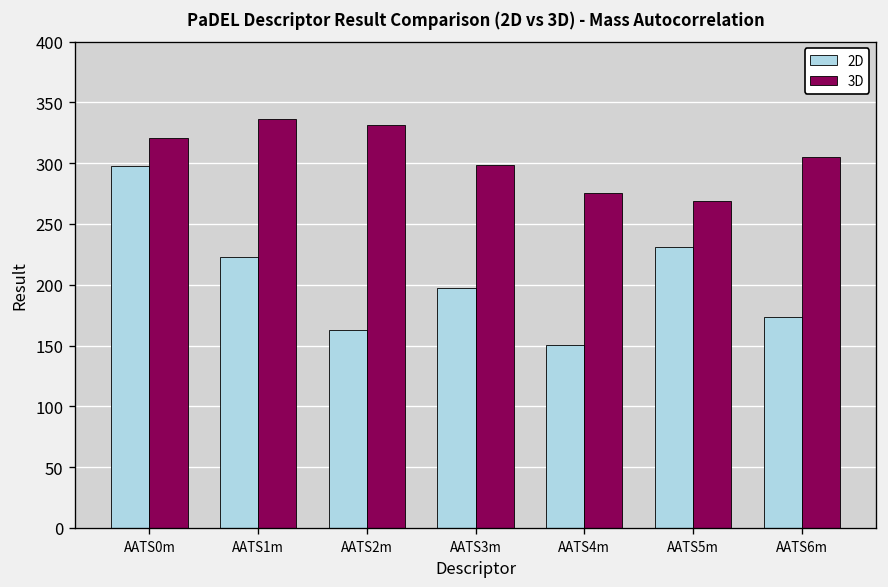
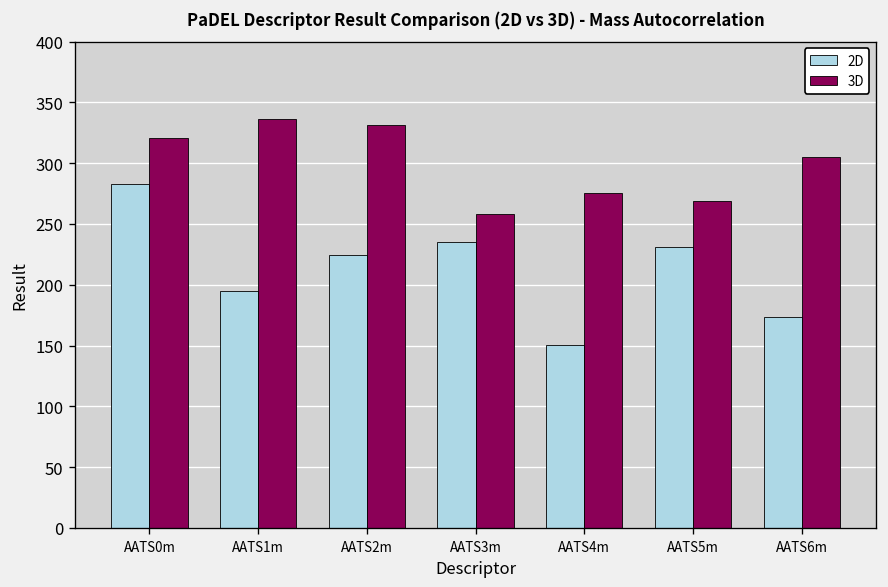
2D, AATS0m: 298 -> 283
2D, AATS1m: 223 -> 195
2D, AATS2m: 163 -> 224
2D, AATS3m: 197 -> 235
3D, AATS3m: 299 -> 258
